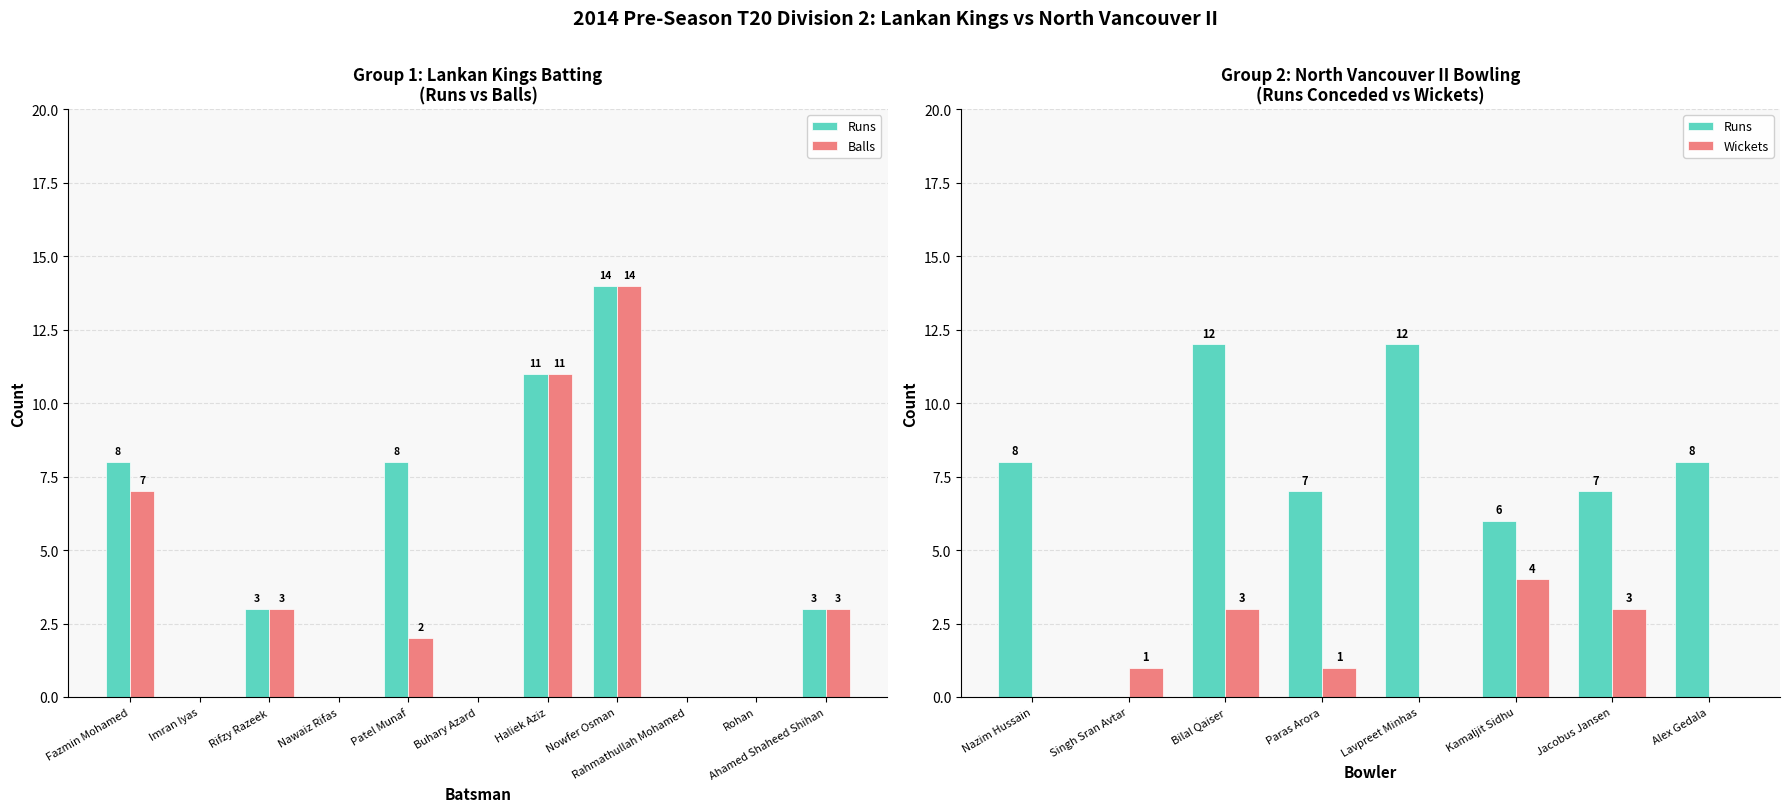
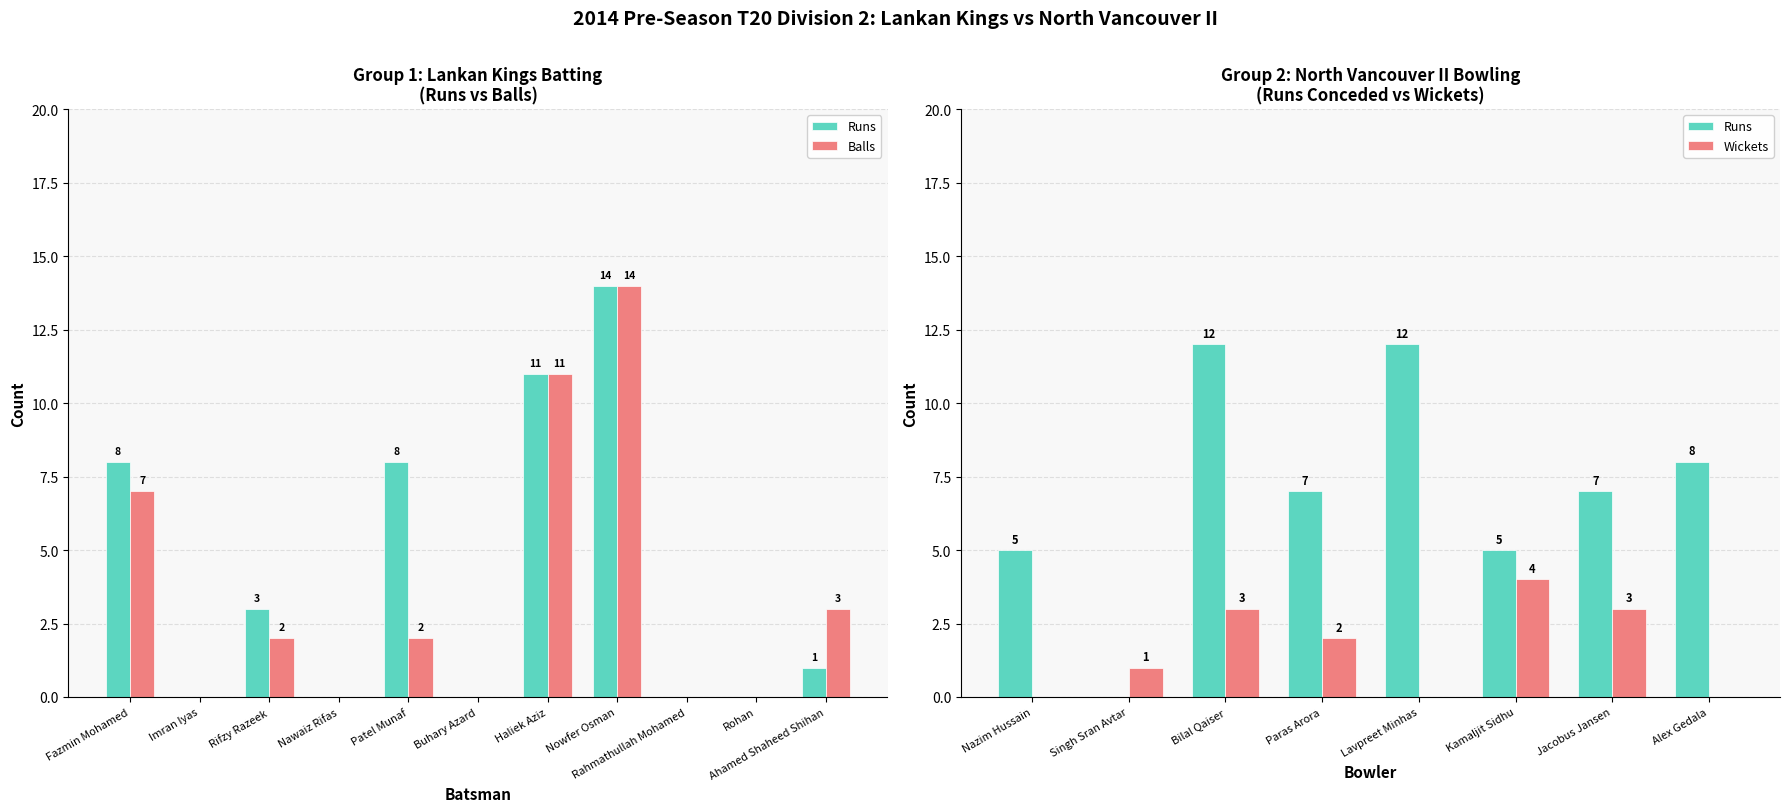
Group 1: Lankan Kings Batting (Runs vs Balls), Balls, Rifzy Razeek: 3 -> 2
Group 1: Lankan Kings Batting (Runs vs Balls), Runs, Ahamed Shaheed Shihan: 3 -> 1
Group 2: North Vancouver II Bowling (Runs Conceded vs Wickets), Runs, Nazim Hussain: 8 -> 5
Group 2: North Vancouver II Bowling (Runs Conceded vs Wickets), Wickets, Paras Arora: 1 -> 2
Group 2: North Vancouver II Bowling (Runs Conceded vs Wickets), Runs, Kamaljit Sidhu: 6 -> 5
